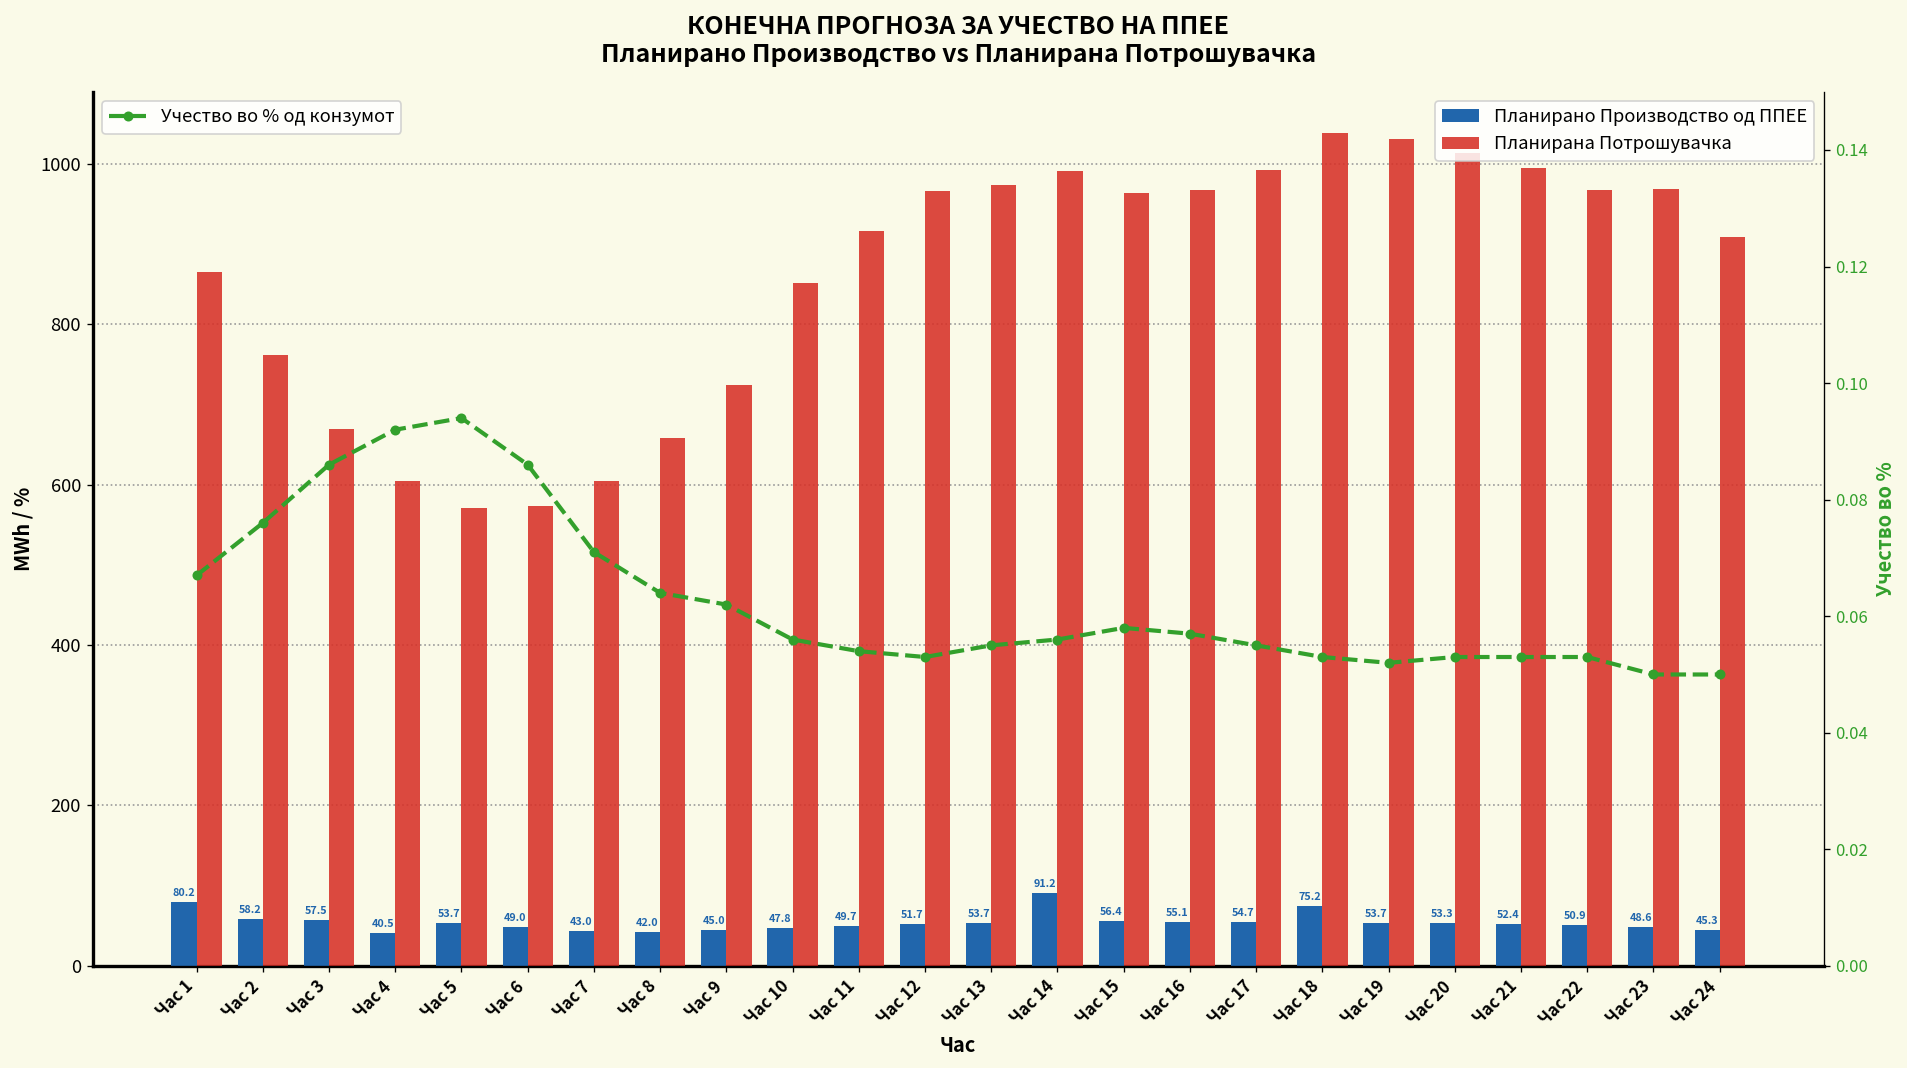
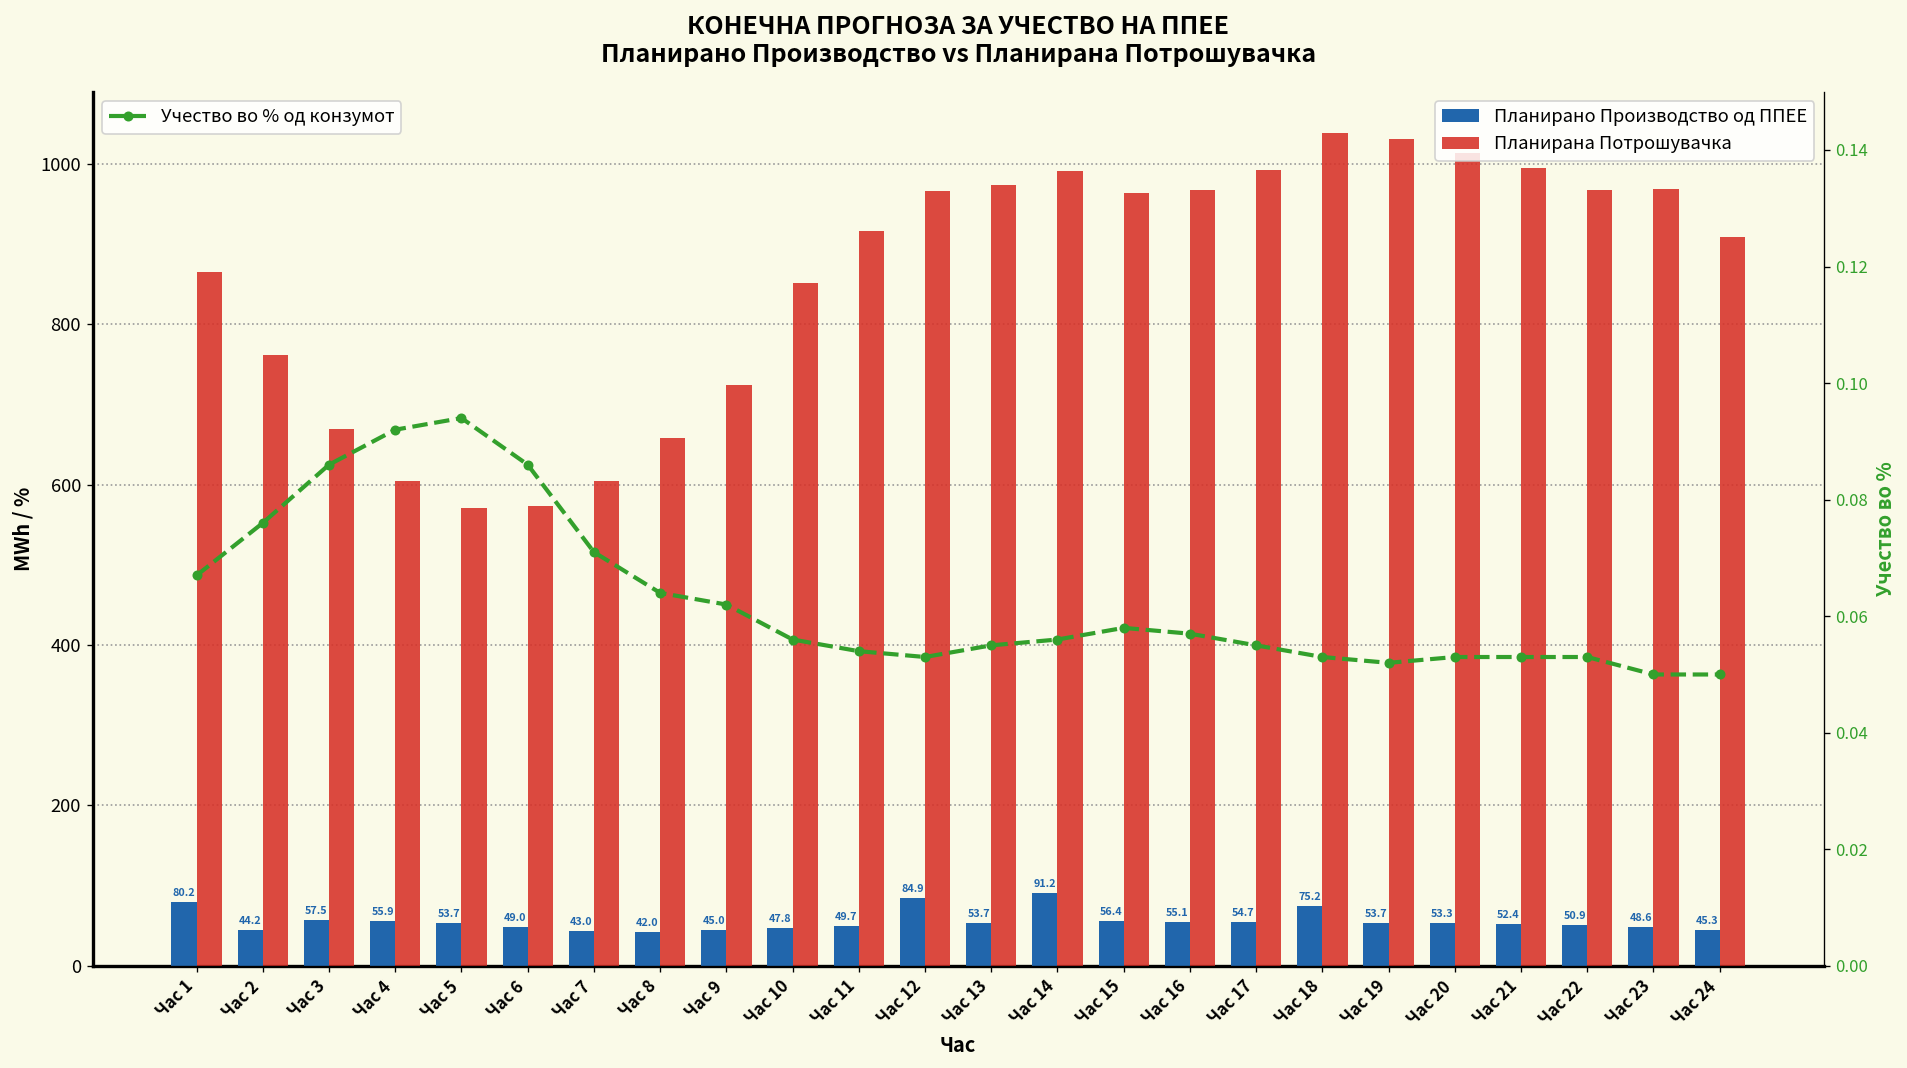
Планирано Производство од ППЕЕ, Час 2: 58.2 -> 44.2
Планирано Производство од ППЕЕ, Час 4: 40.5 -> 55.9
Планирано Производство од ППЕЕ, Час 12: 51.7 -> 84.9
